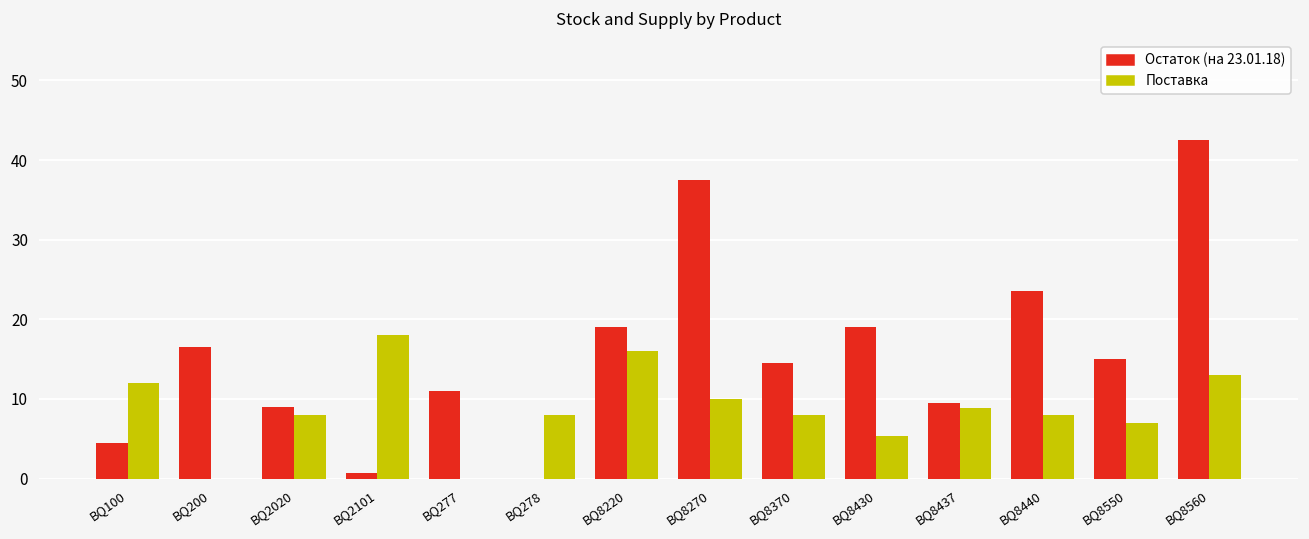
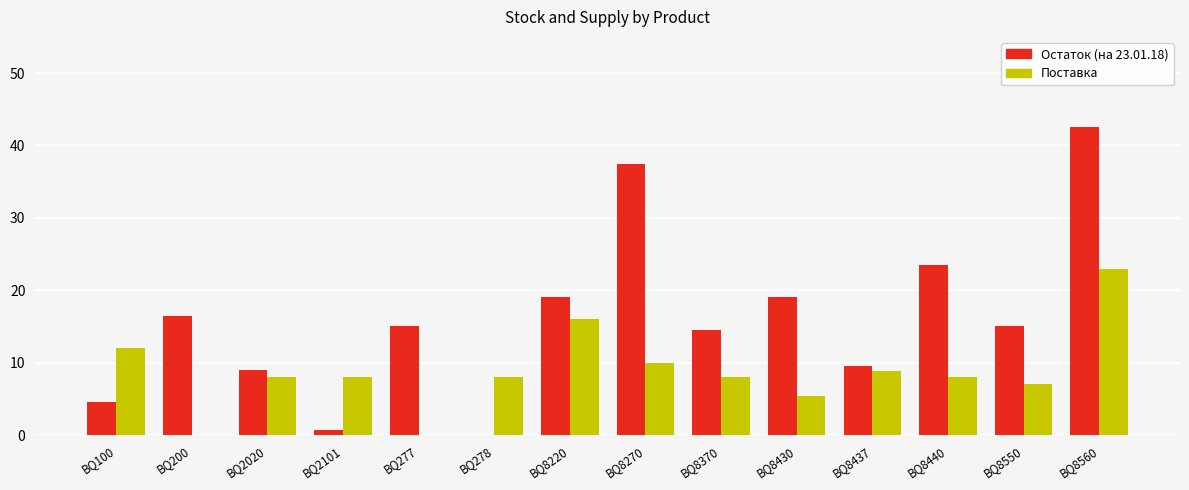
Поставка, BQ2101: 18 -> 8
Остаток (на 23.01.18), BQ277: 11 -> 15
Поставка, BQ8560: 13 -> 23
